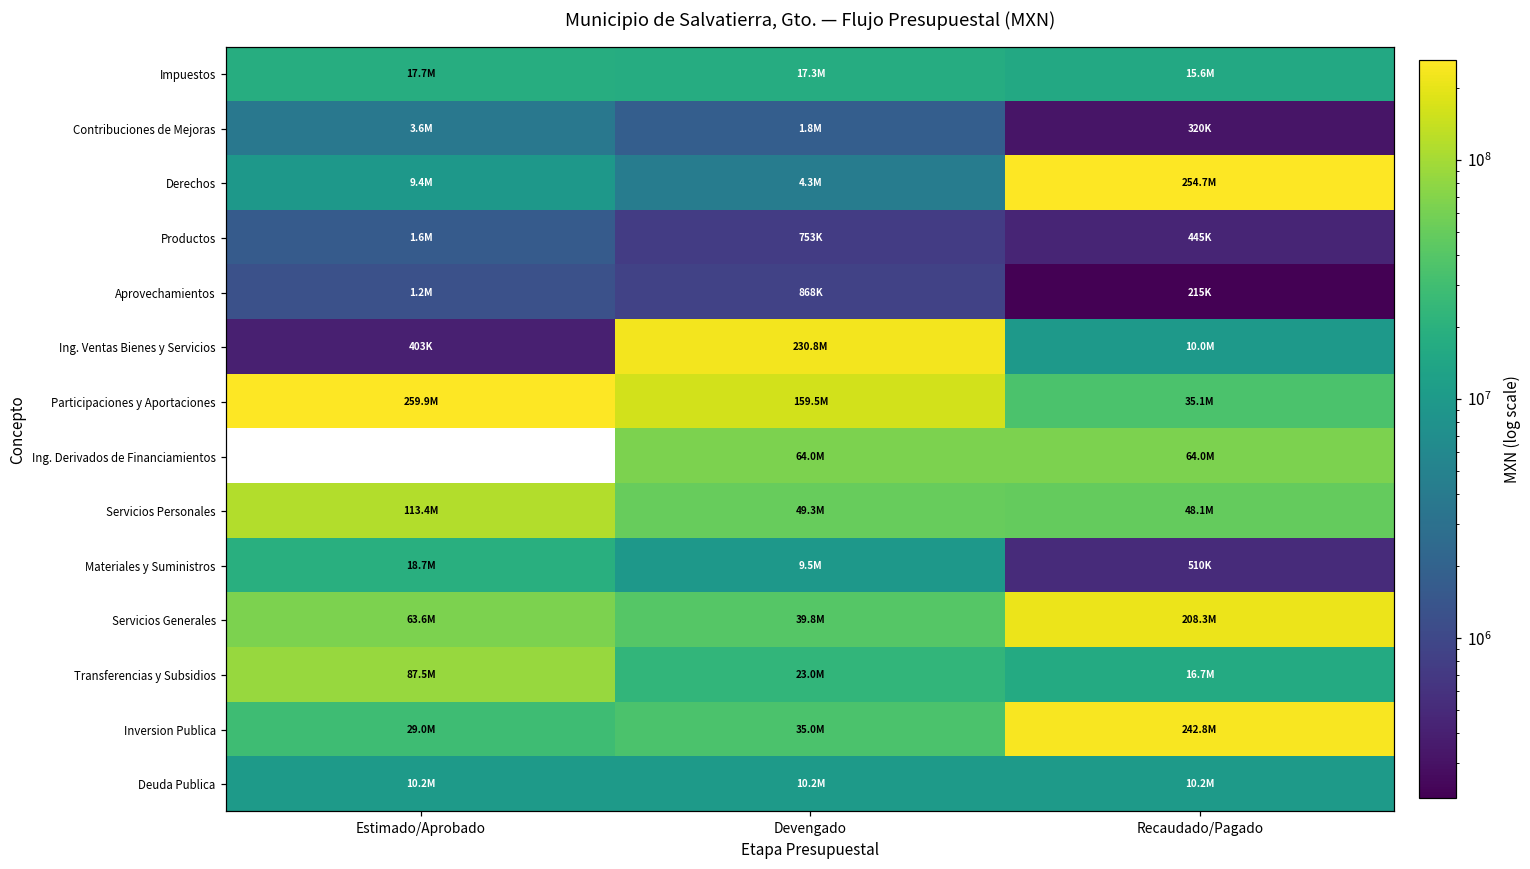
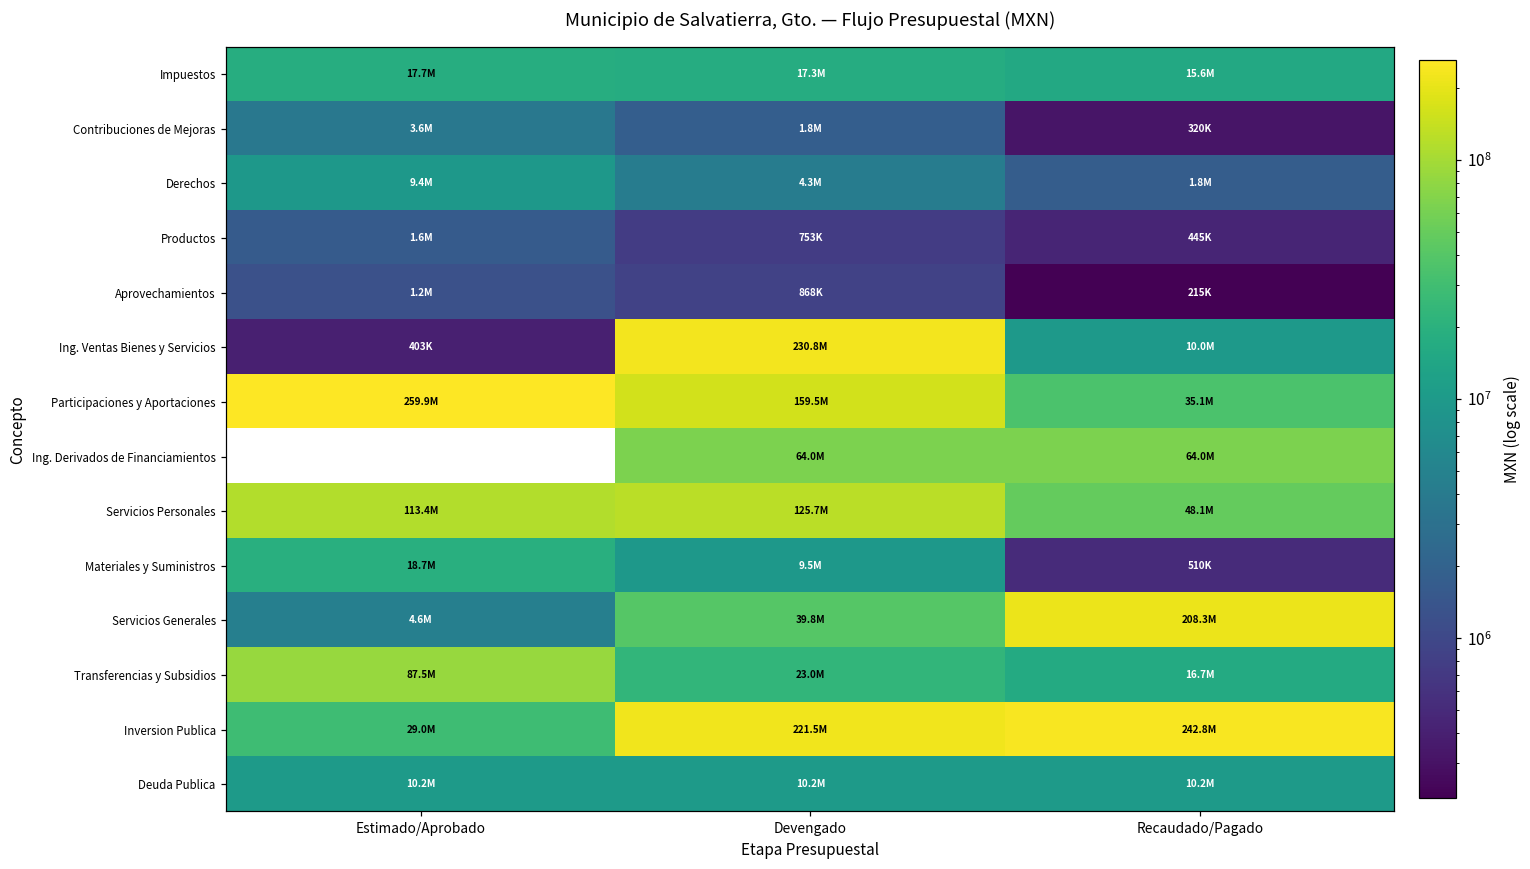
Derechos, Recaudado/Pagado: 254.7M -> 1.8M
Servicios Personales, Devengado: 49.3M -> 125.7M
Servicios Generales, Estimado/Aprobado: 63.6M -> 4.6M
Inversion Publica, Devengado: 35.0M -> 221.5M
